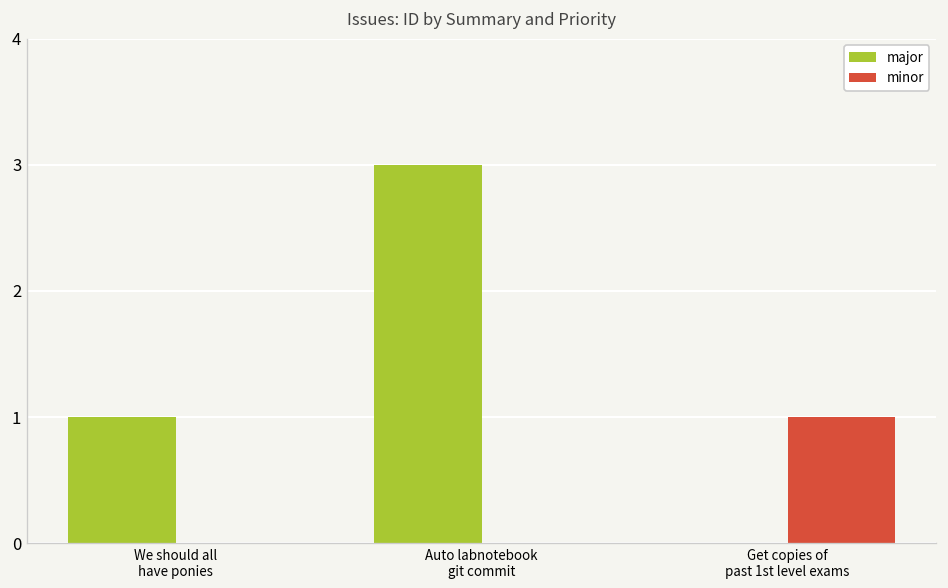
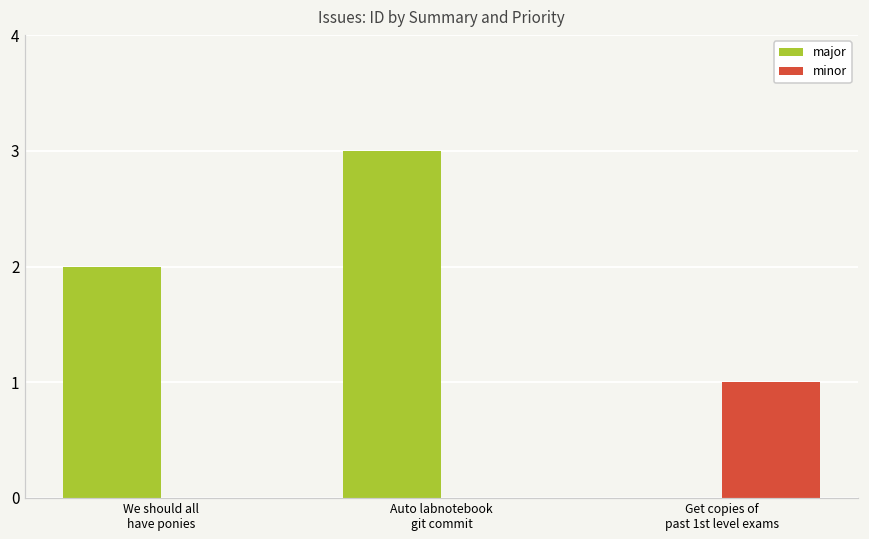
major, We should all have ponies: 1 -> 2
